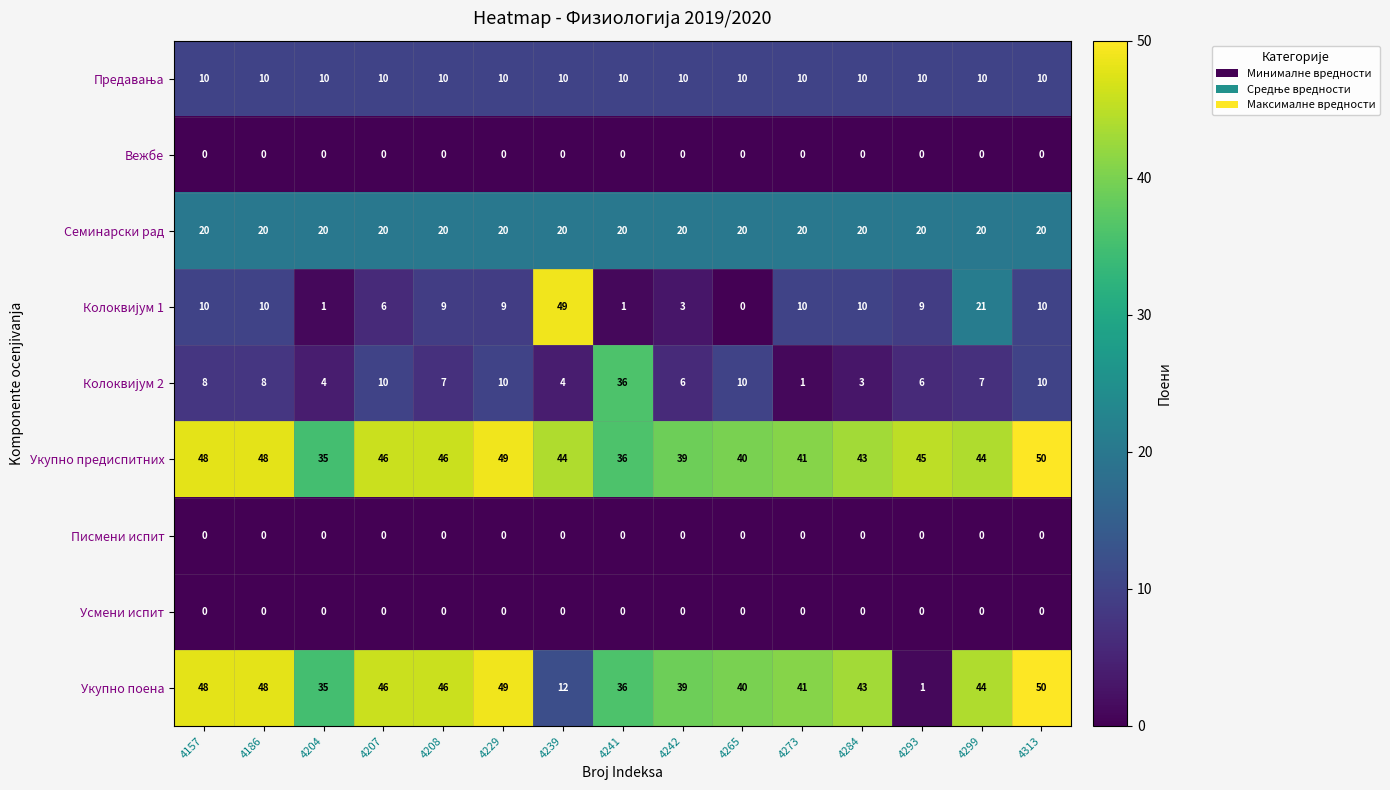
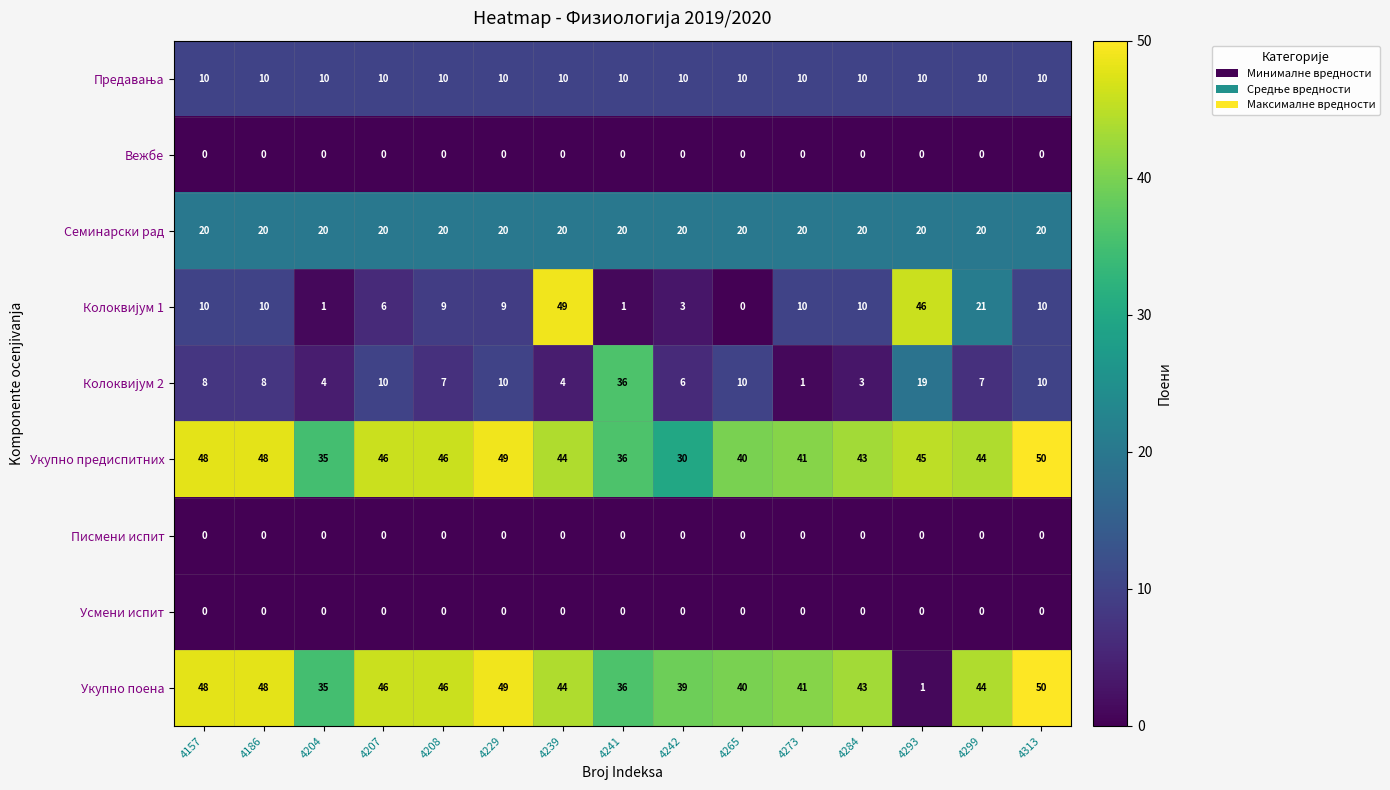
Колоквијум 1, 4293: 9 -> 46
Колоквијум 2, 4293: 6 -> 19
Укупно предиспитних, 4242: 39 -> 30
Укупно поена, 4239: 12 -> 44
